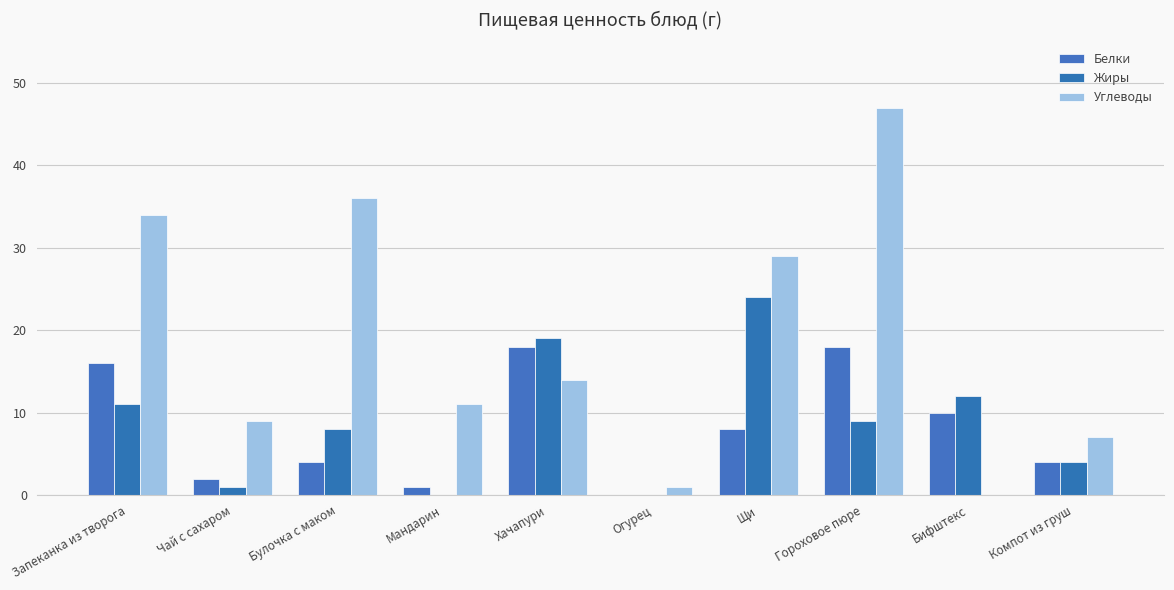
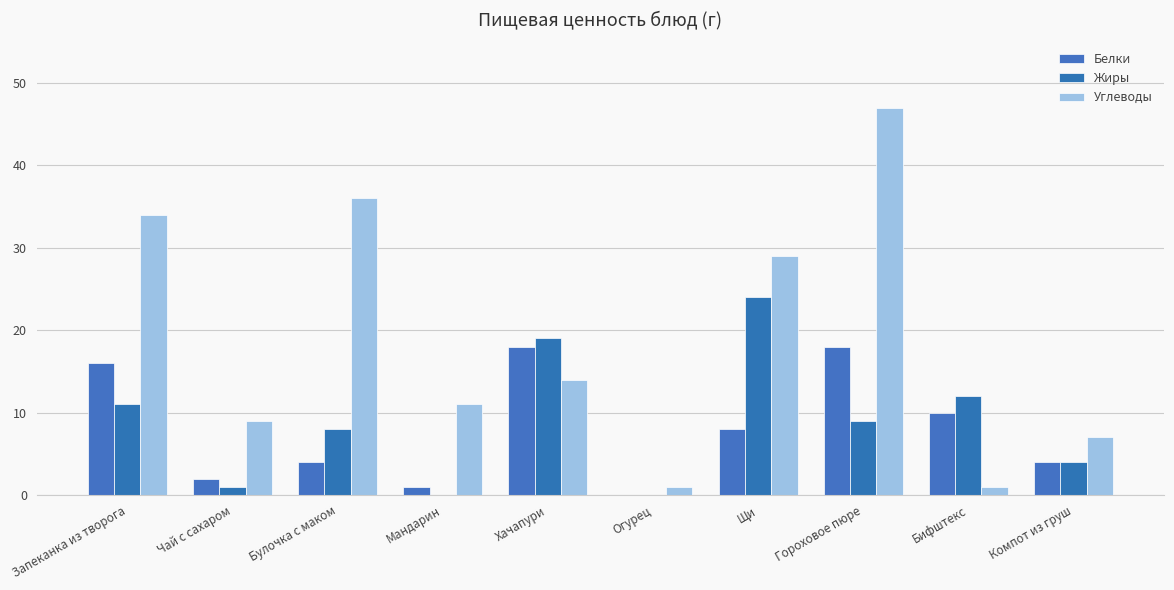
Углеводы, Бифштекс: 0 -> 1
